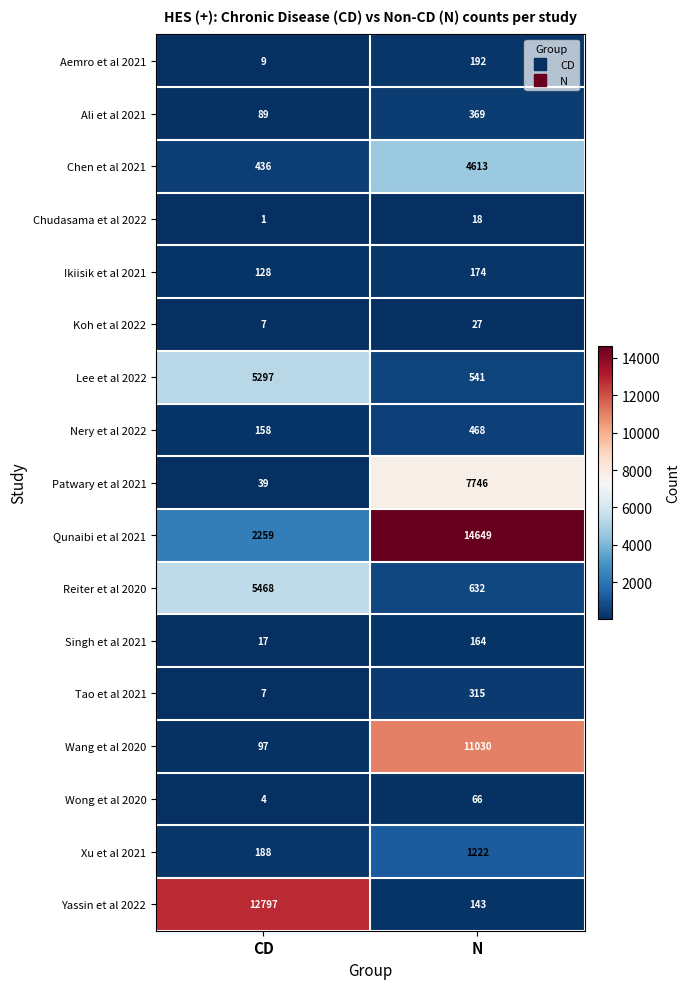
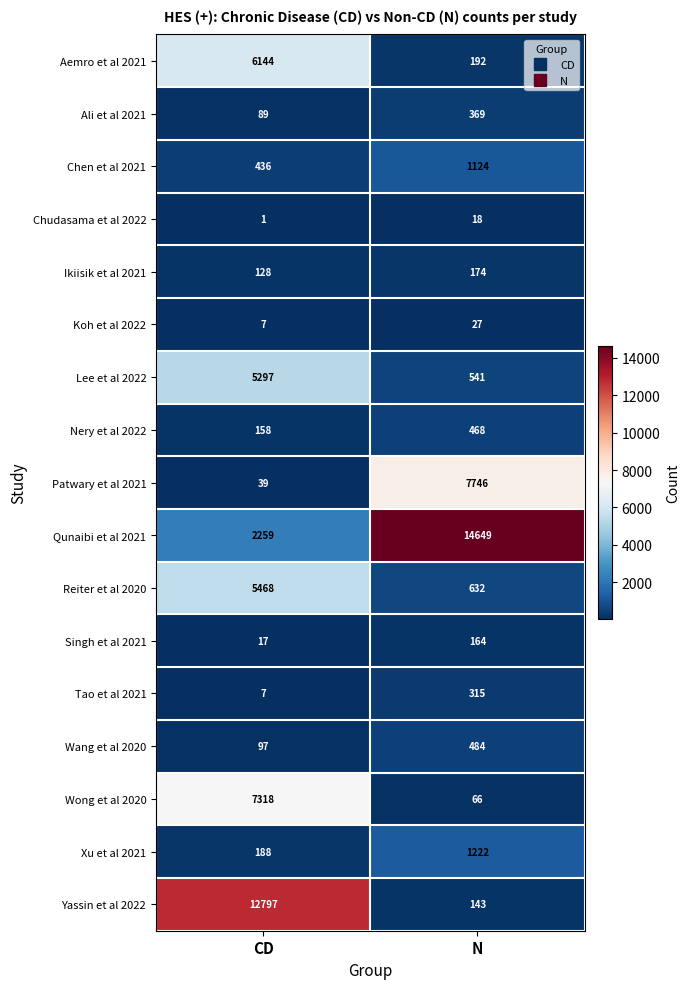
Aemro et al 2021, CD: 9 -> 6144
Chen et al 2021, N: 4613 -> 1124
Wang et al 2020, N: 11030 -> 484
Wong et al 2020, CD: 4 -> 7318
